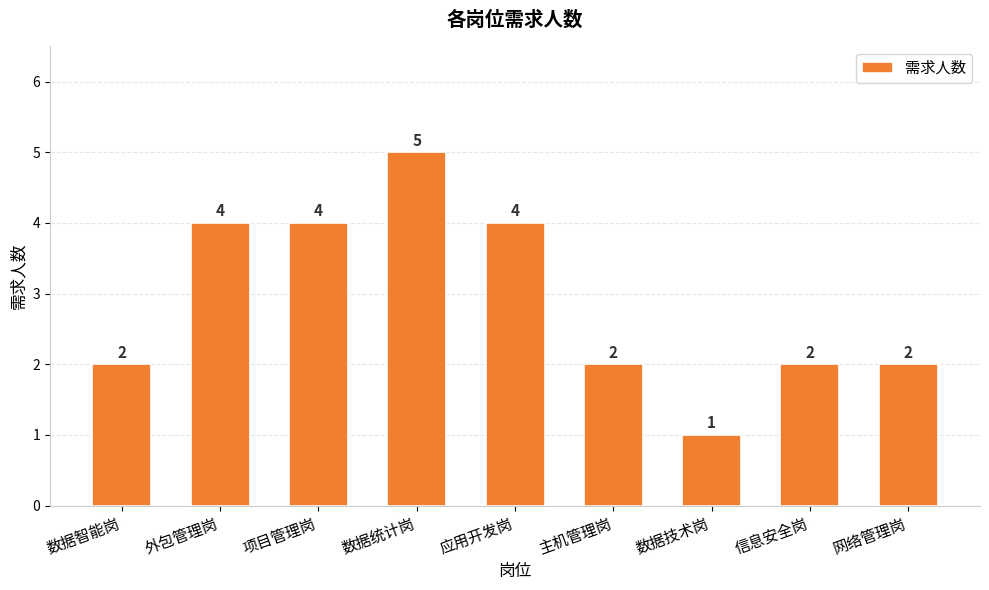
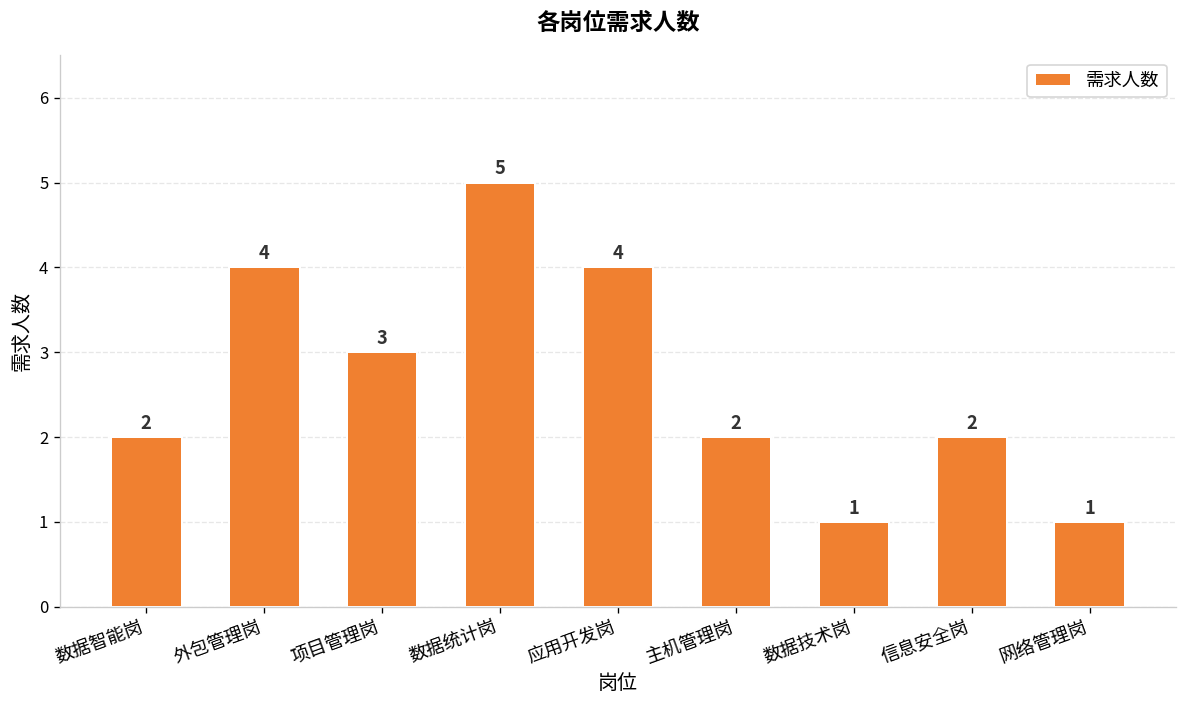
项目管理岗: 4 -> 3
网络管理岗: 2 -> 1
